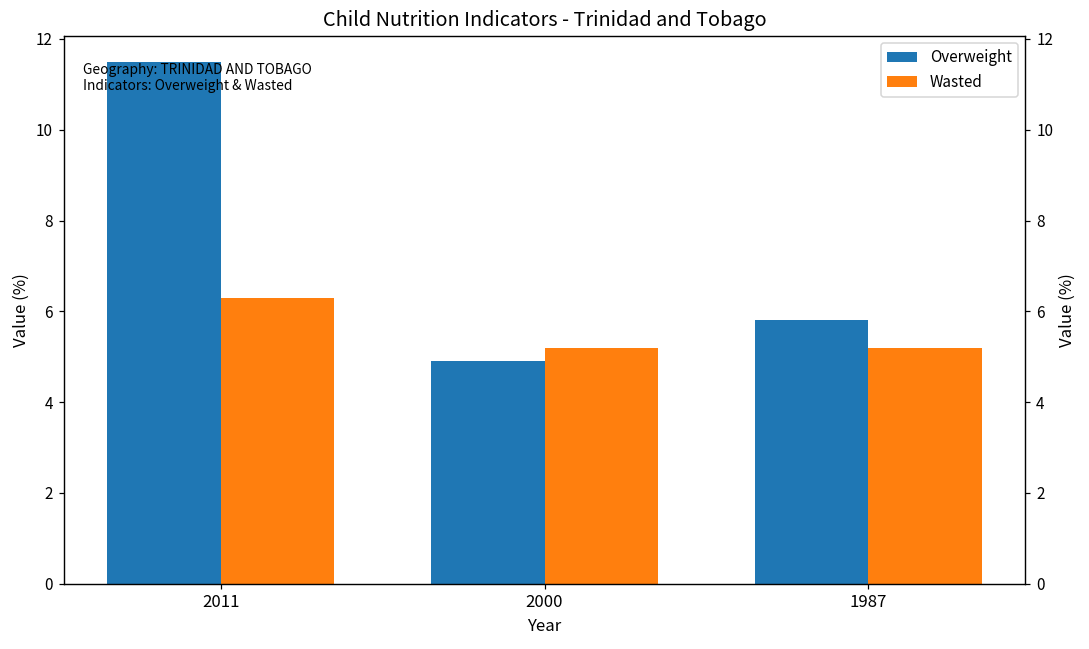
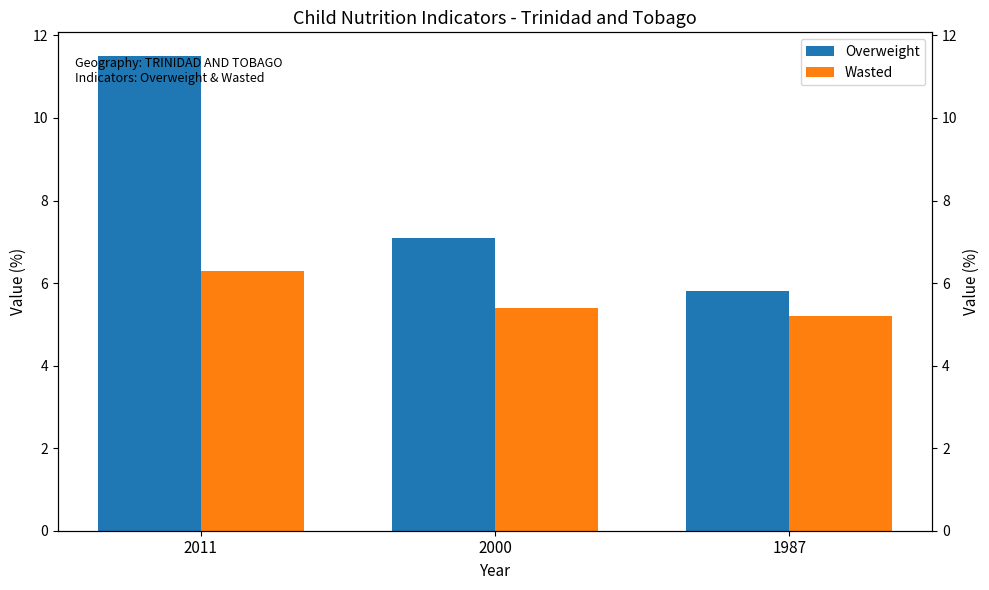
Overweight, 2000: 4.9 -> 7.1
Wasted, 2000: 5.2 -> 5.4
